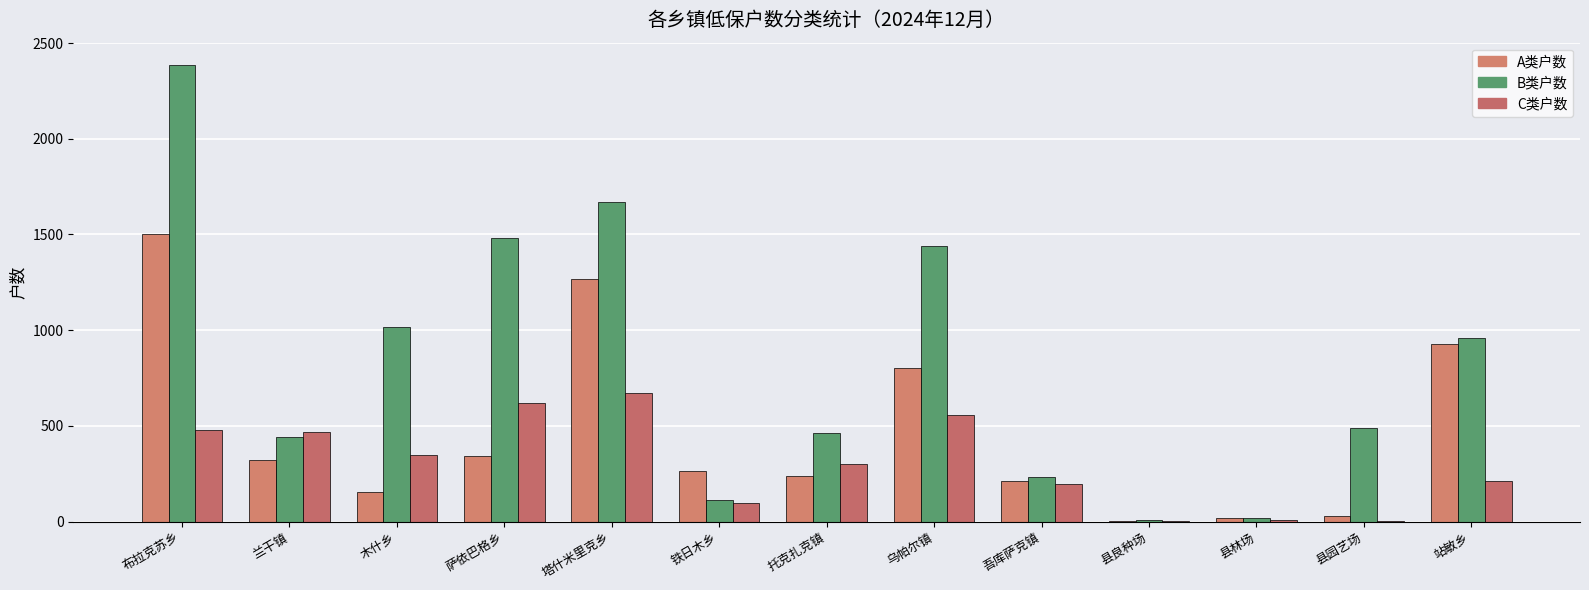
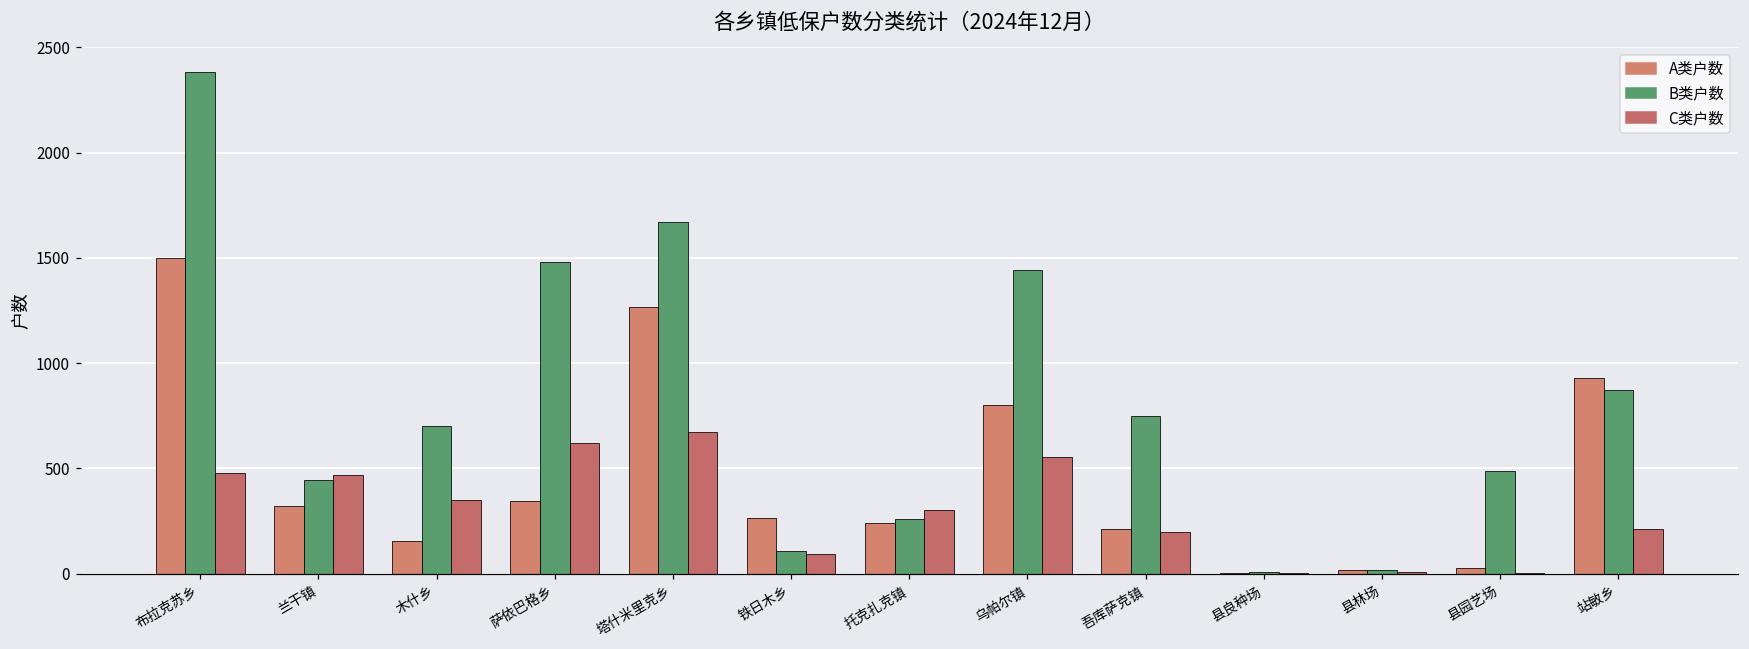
B类户数, 木什乡: 1020 -> 700
B类户数, 托克扎克镇: 470 -> 260
B类户数, 吾库萨克镇: 230 -> 750
B类户数, 站敏乡: 960 -> 870
